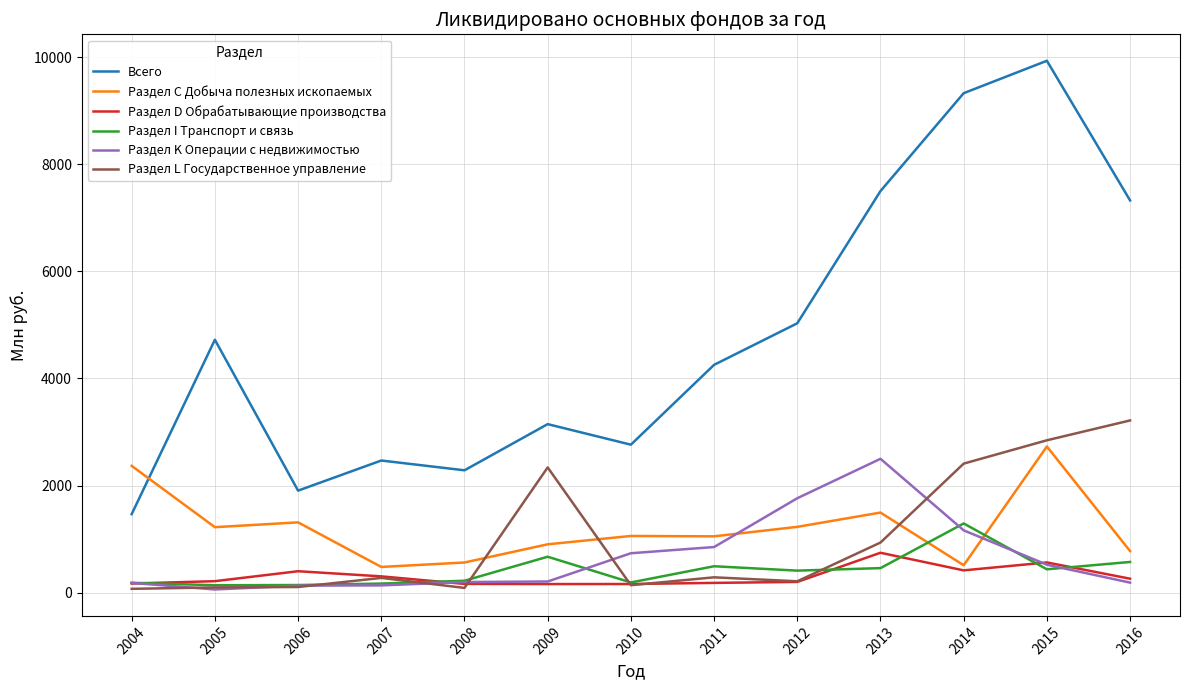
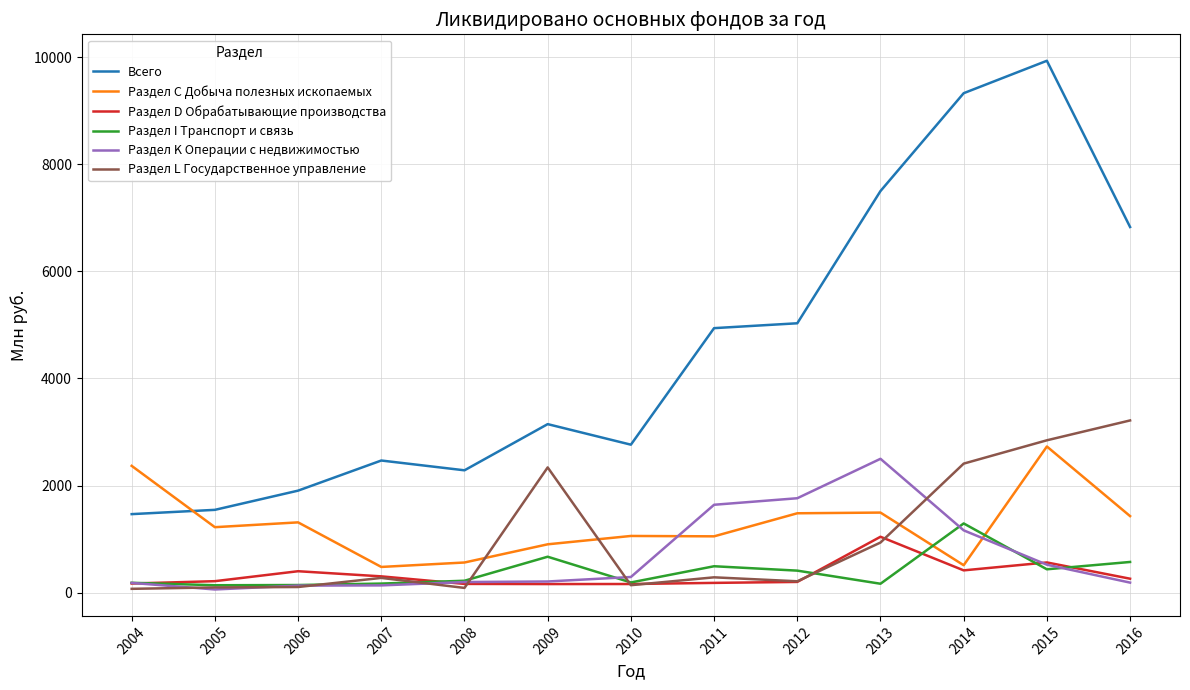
Всего, 2005: 4700 -> 1500
Раздел K Операции с недвижимостью, 2010: 700 -> 300
Всего, 2011: 4300 -> 4900
Раздел K Операции с недвижимостью, 2011: 900 -> 1600
Раздел С Добыча полезных ископаемых, 2012: 1200 -> 1500
Раздел D Обрабатывающие производства, 2013: 700 -> 1000
Раздел I Транспорт и связь, 2013: 500 -> 200
Всего, 2016: 7300 -> 6800
Раздел С Добыча полезных ископаемых, 2016: 800 -> 1400
